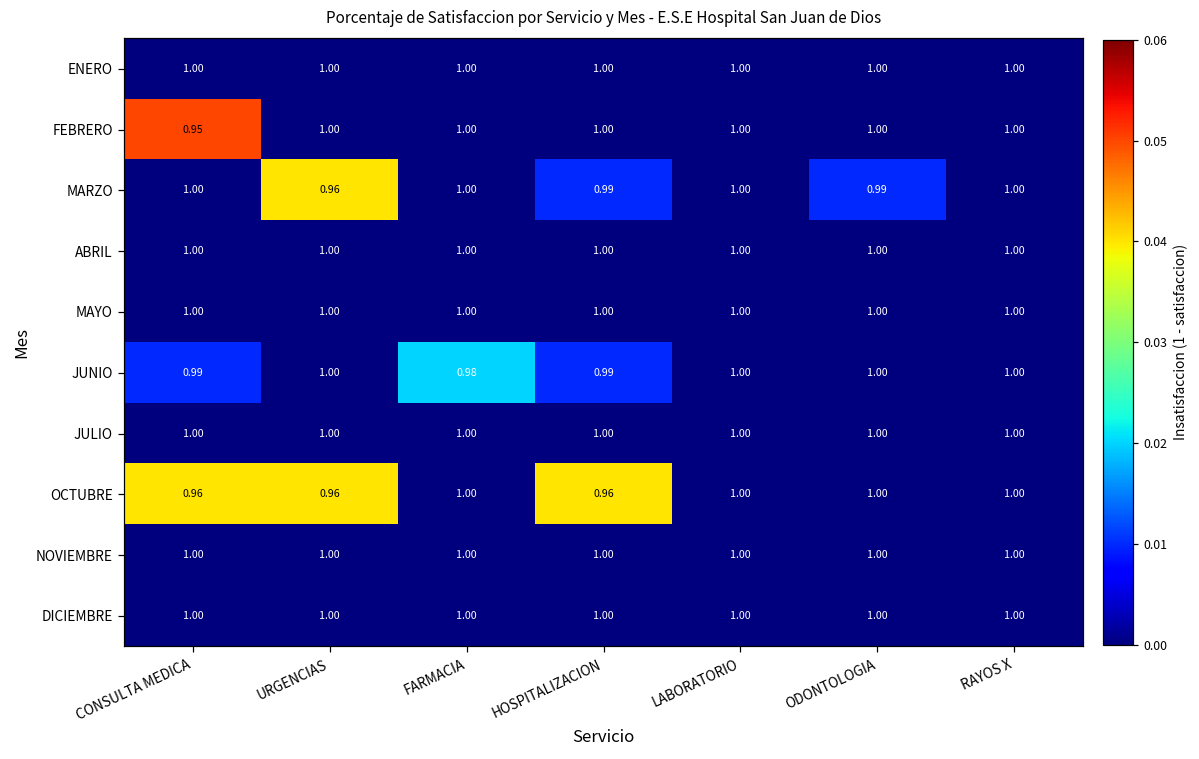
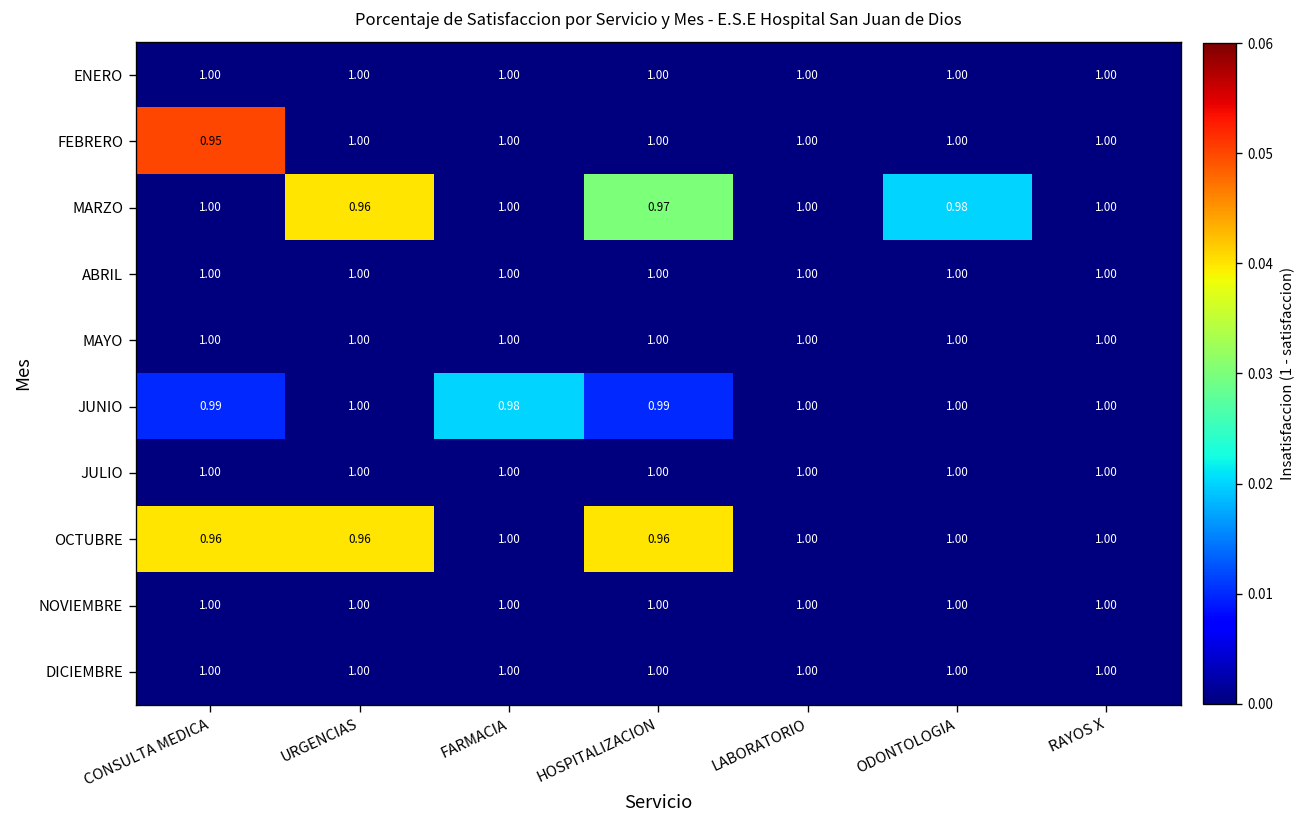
MARZO, HOSPITALIZACION: 0.99 -> 0.97
MARZO, ODONTOLOGIA: 0.99 -> 0.98
